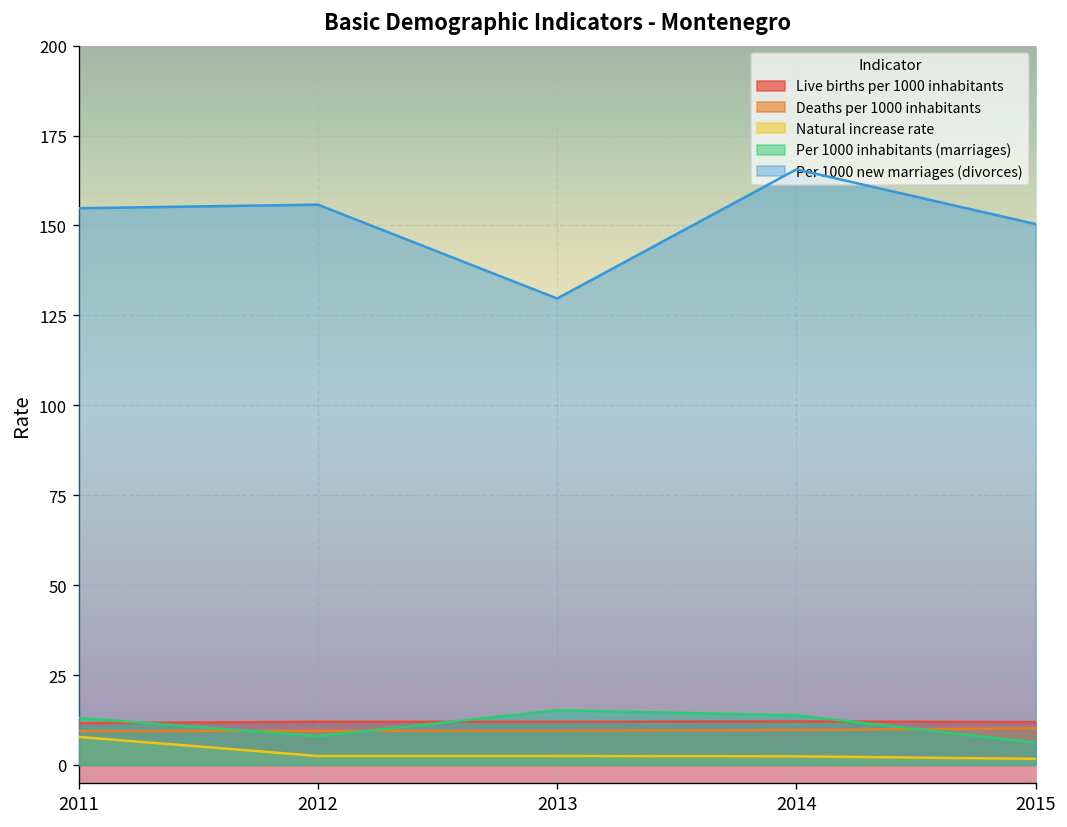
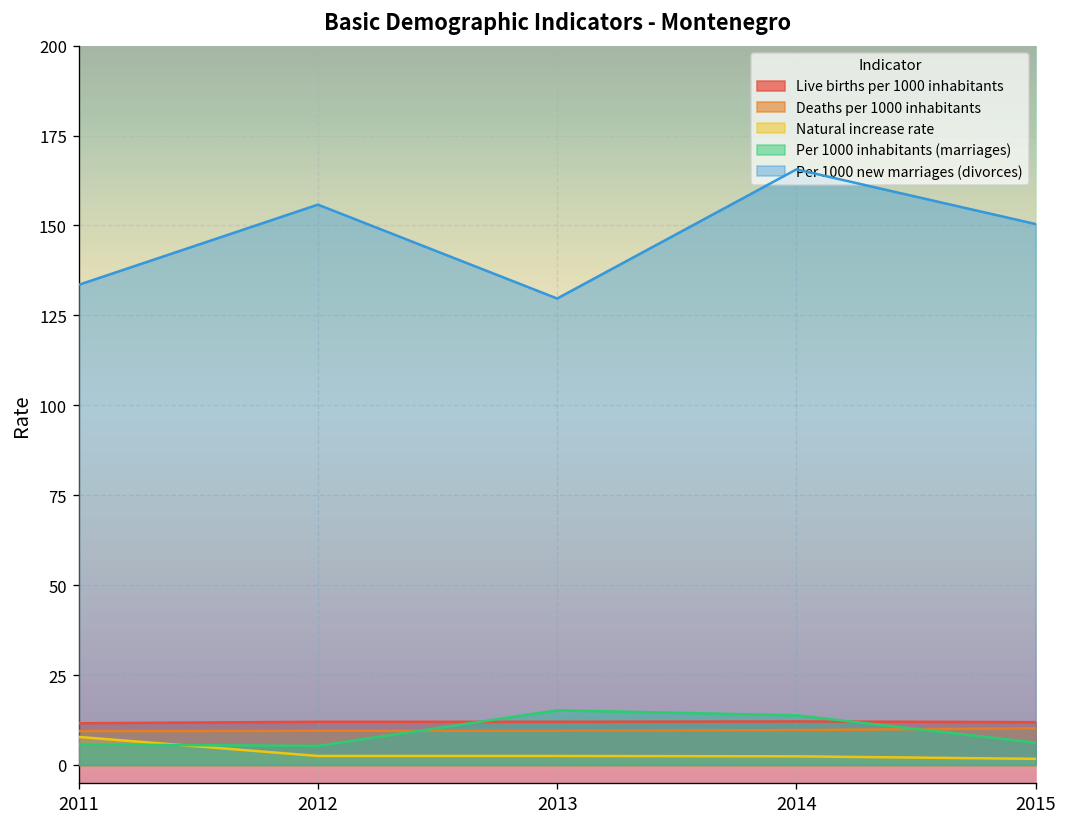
Per 1000 inhabitants (marriages), 2011: 13 -> 6
Per 1000 new marriages (divorces), 2011: 155 -> 134
Per 1000 inhabitants (marriages), 2012: 8 -> 5
